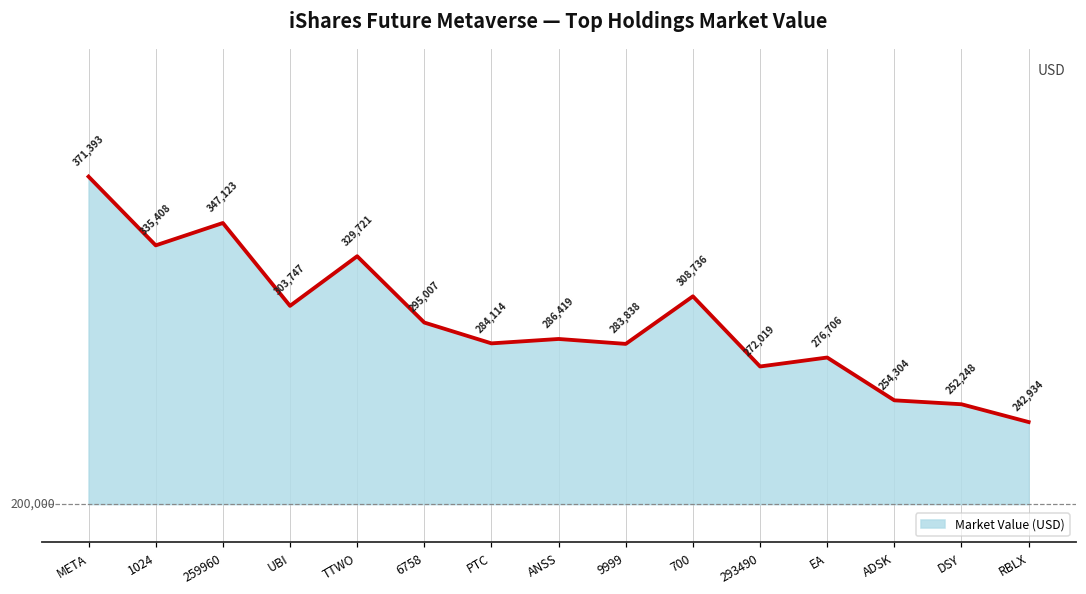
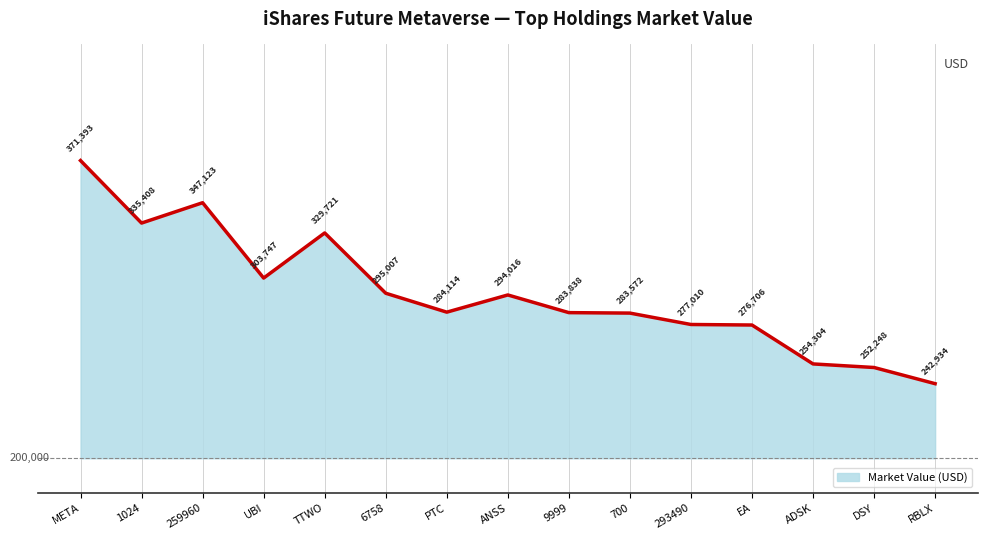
ANSS: 286,419 -> 294,016
700: 308,736 -> 283,572
293490: 272,019 -> 277,010
